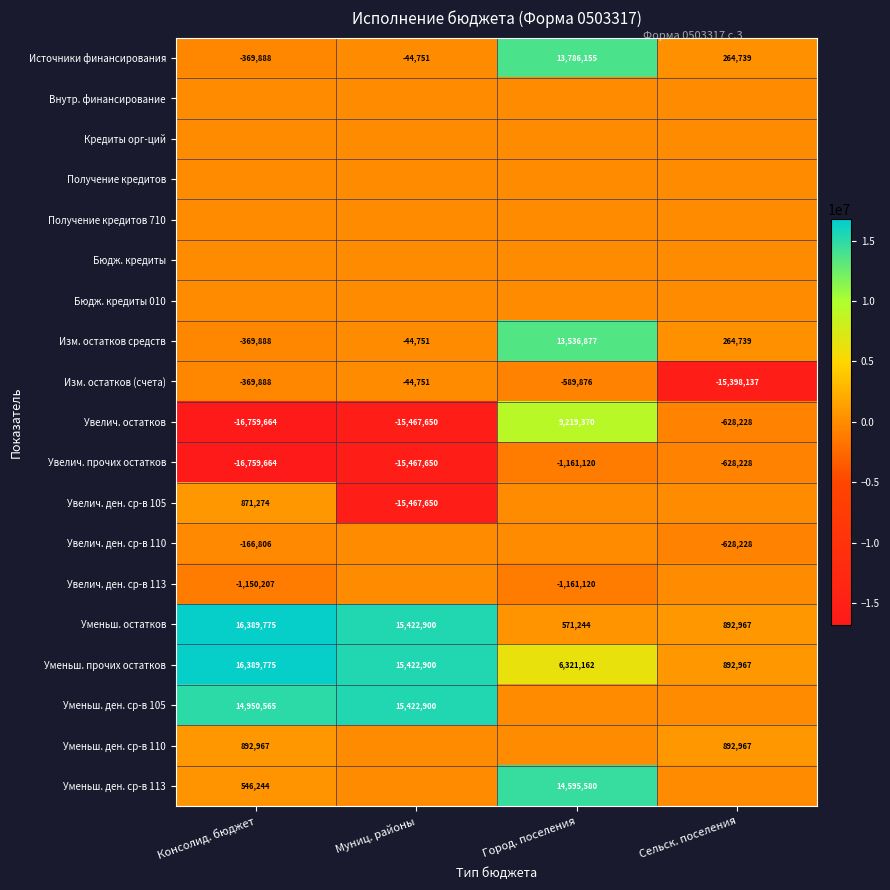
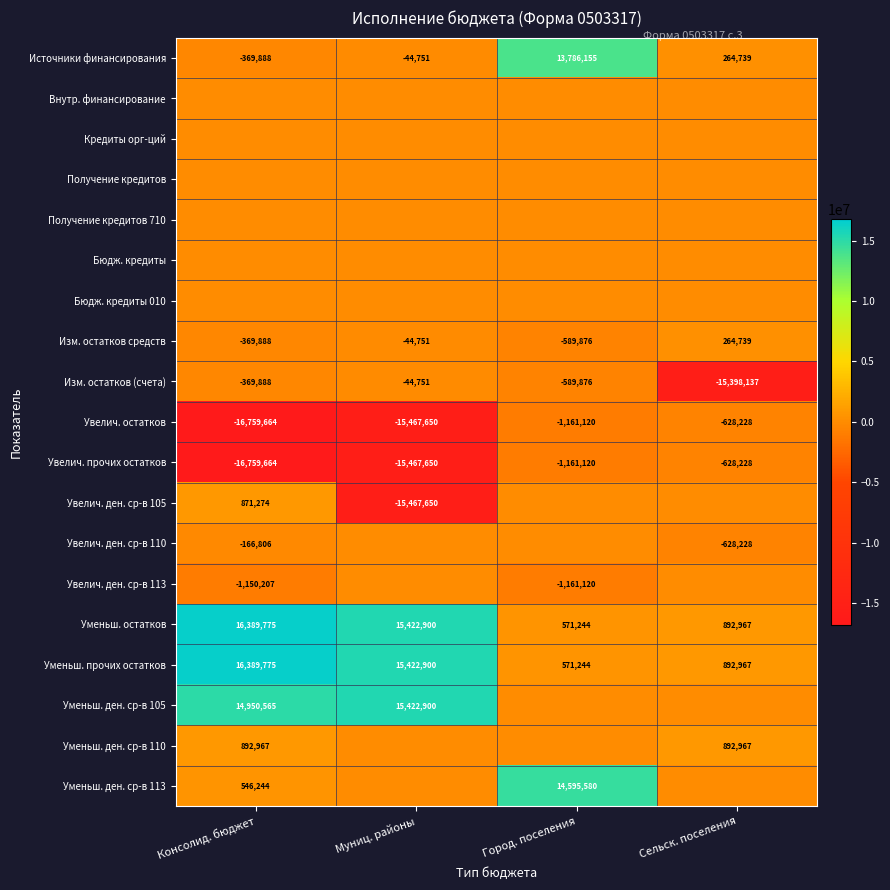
Изм. остатков средств, Город. поселения: 13,536,877 -> -589,876
Увелич. остатков, Город. поселения: 9,219,370 -> -1,161,120
Уменьш. прочих остатков, Город. поселения: 6,321,162 -> 571,244
